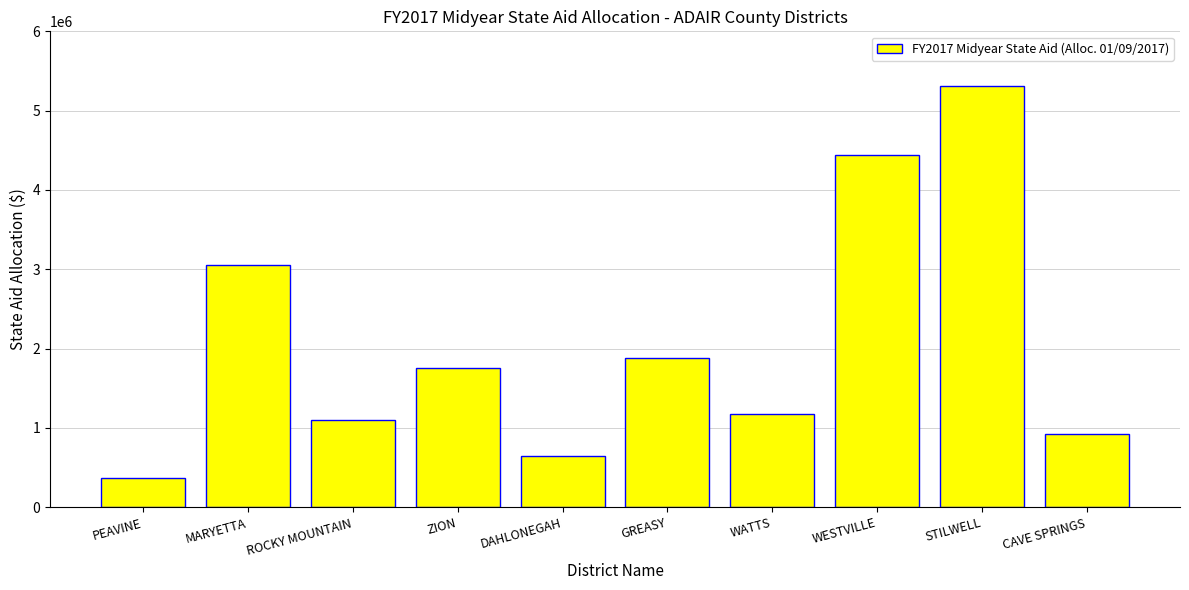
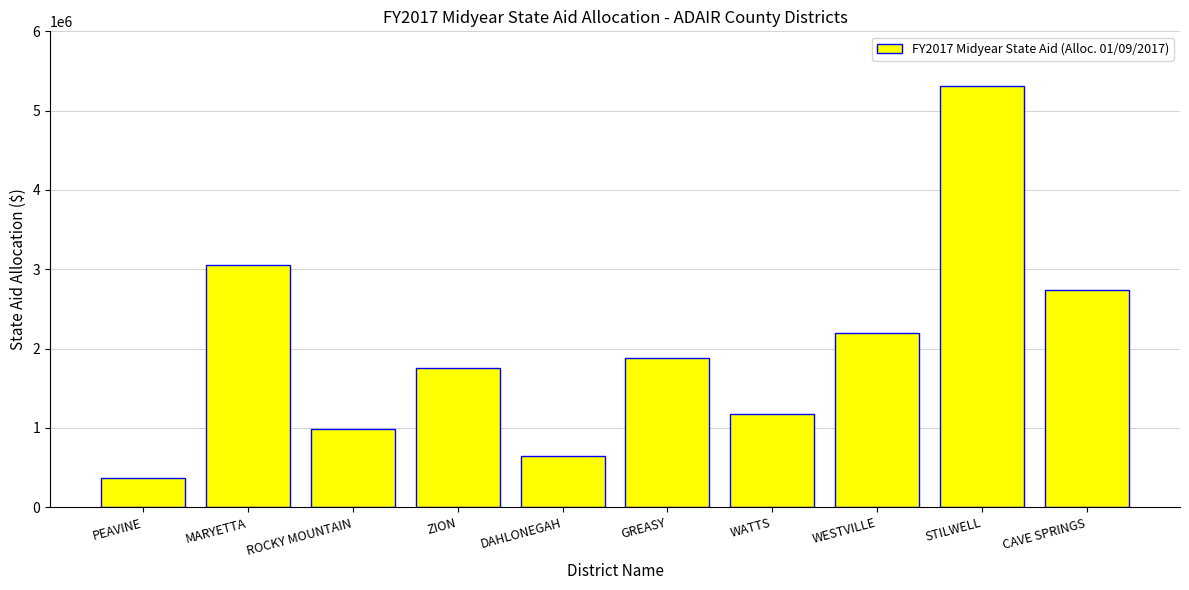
ROCKY MOUNTAIN: 1100000 -> 1000000
WESTVILLE: 4400000 -> 2200000
CAVE SPRINGS: 900000 -> 2700000
